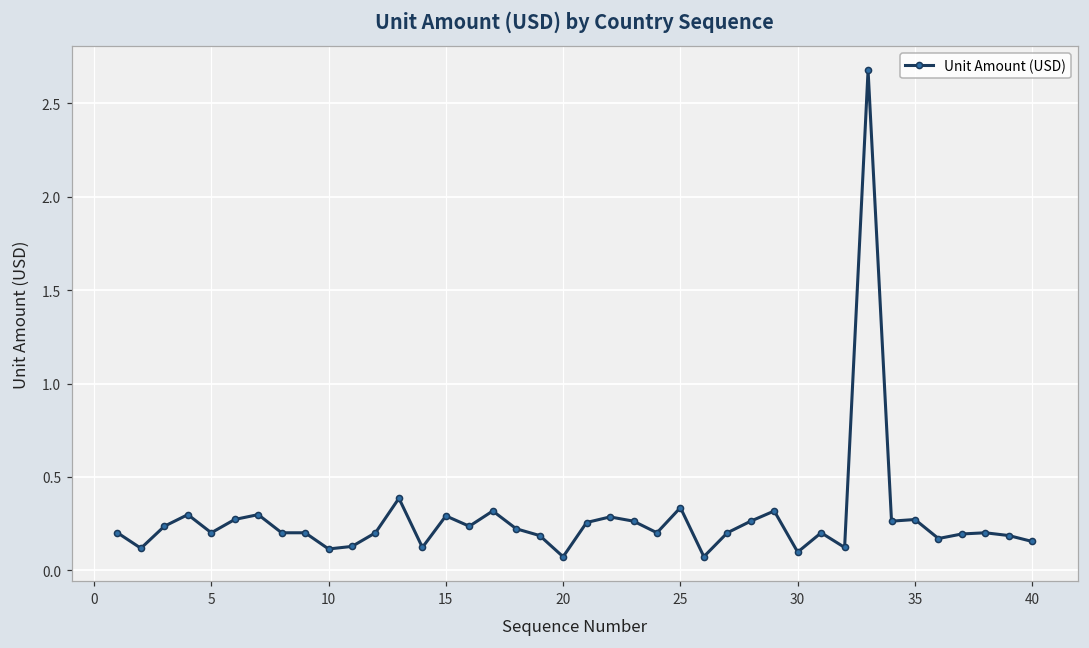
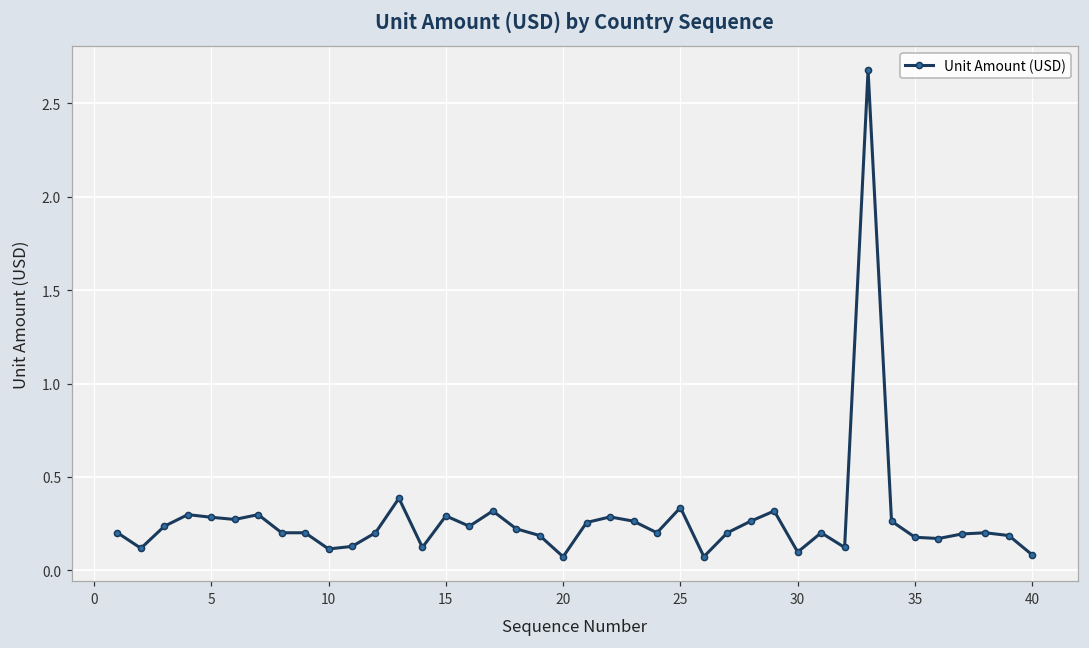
5: 0.20 -> 0.28
35: 0.27 -> 0.18
40: 0.15 -> 0.08
